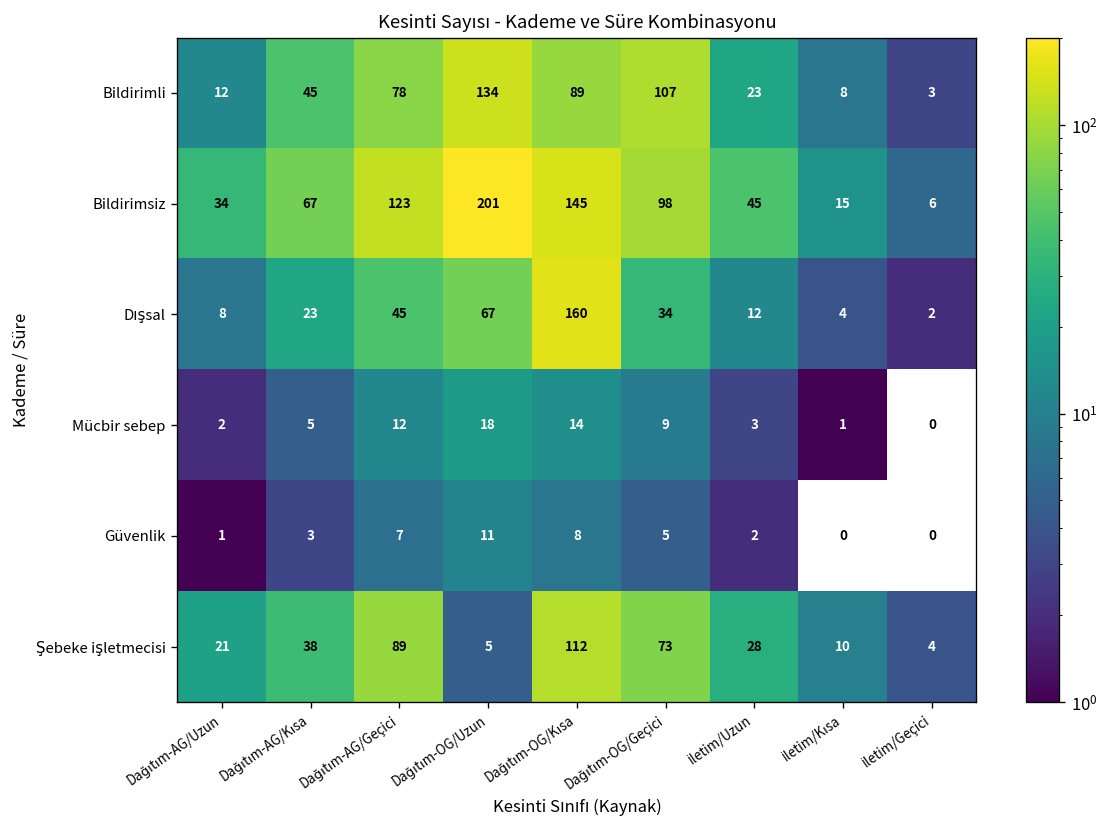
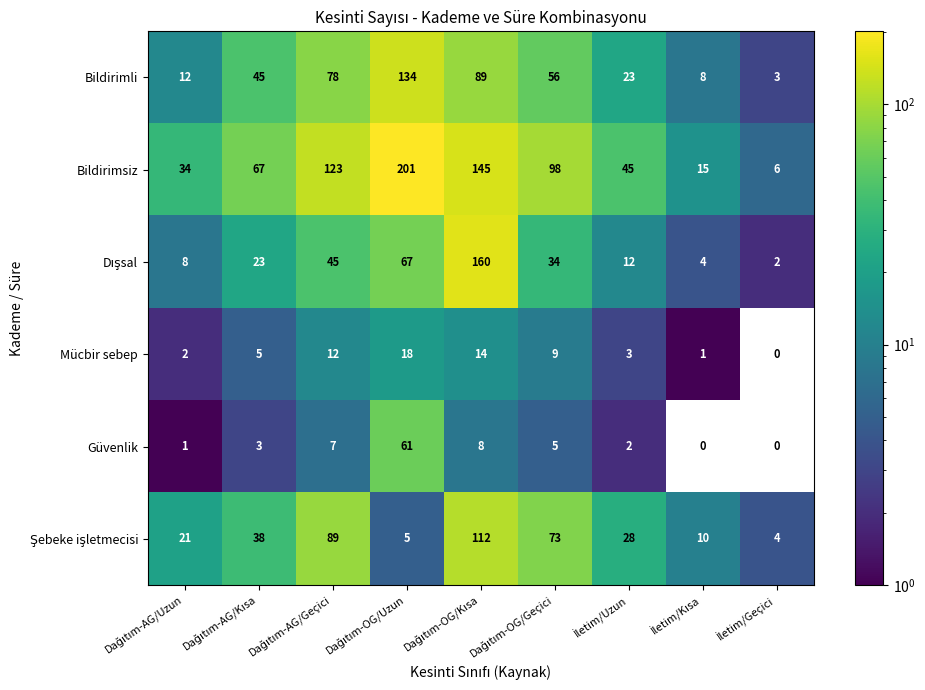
Bildirimli, Dağıtım-OG/Geçici: 107 -> 56
Güvenlik, Dağıtım-OG/Uzun: 11 -> 61
